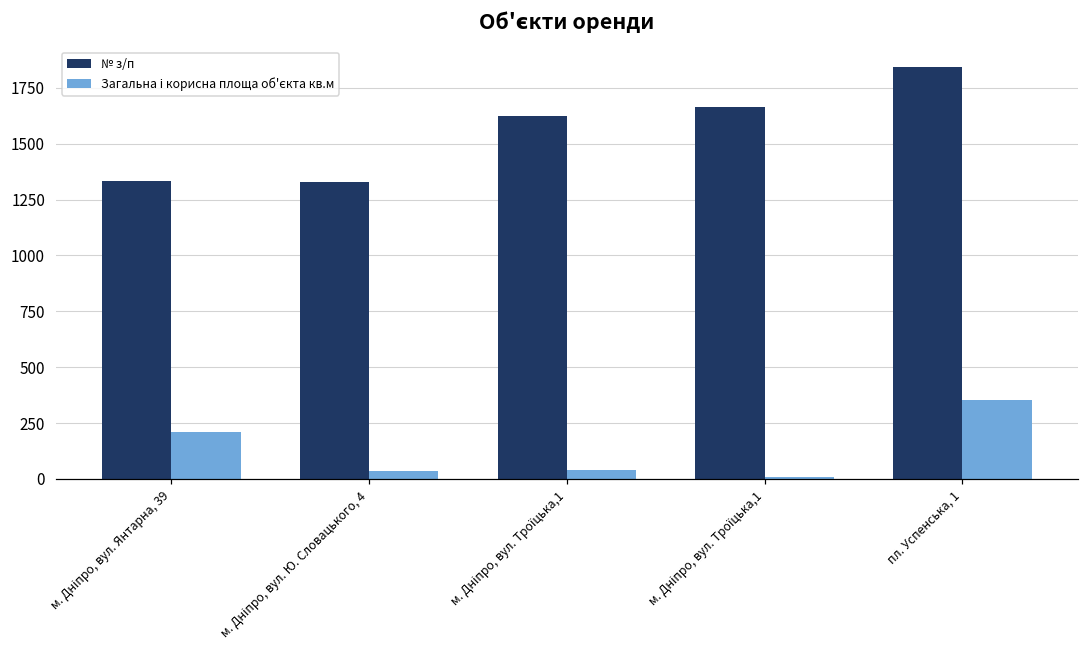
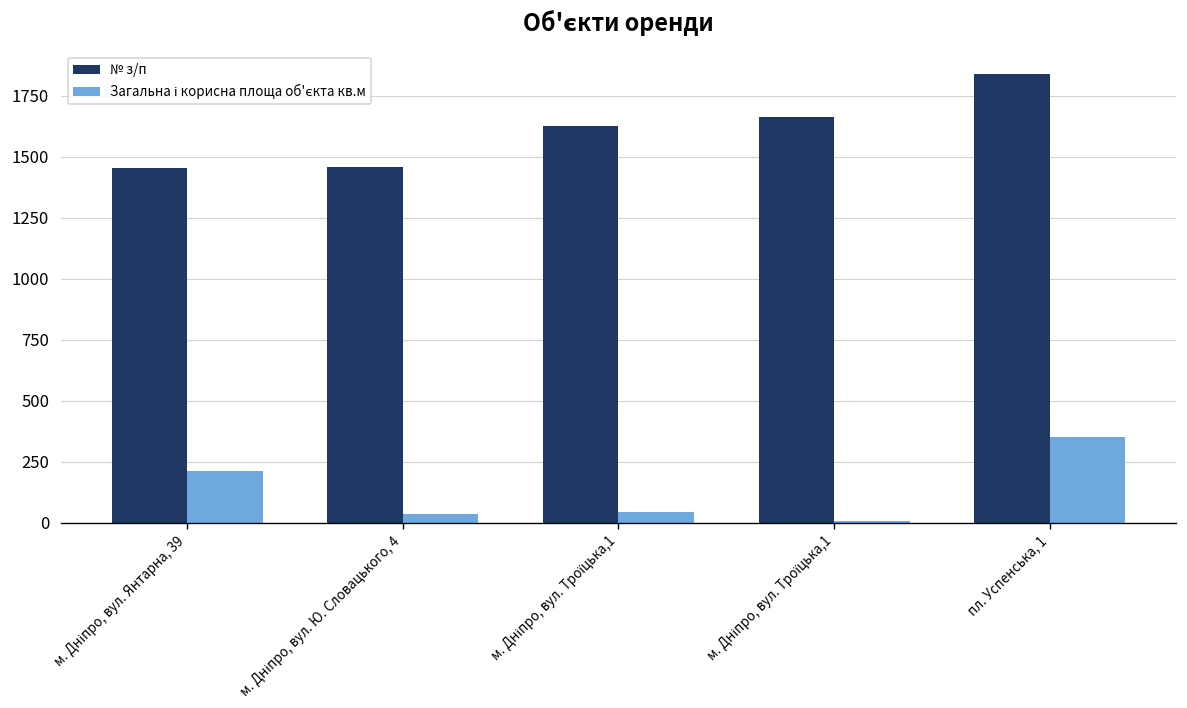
№ з/п, м. Дніпро, вул. Янтарна, 39: 1330 -> 1450
№ з/п, м. Дніпро, вул. Ю. Словацького, 4: 1330 -> 1460
